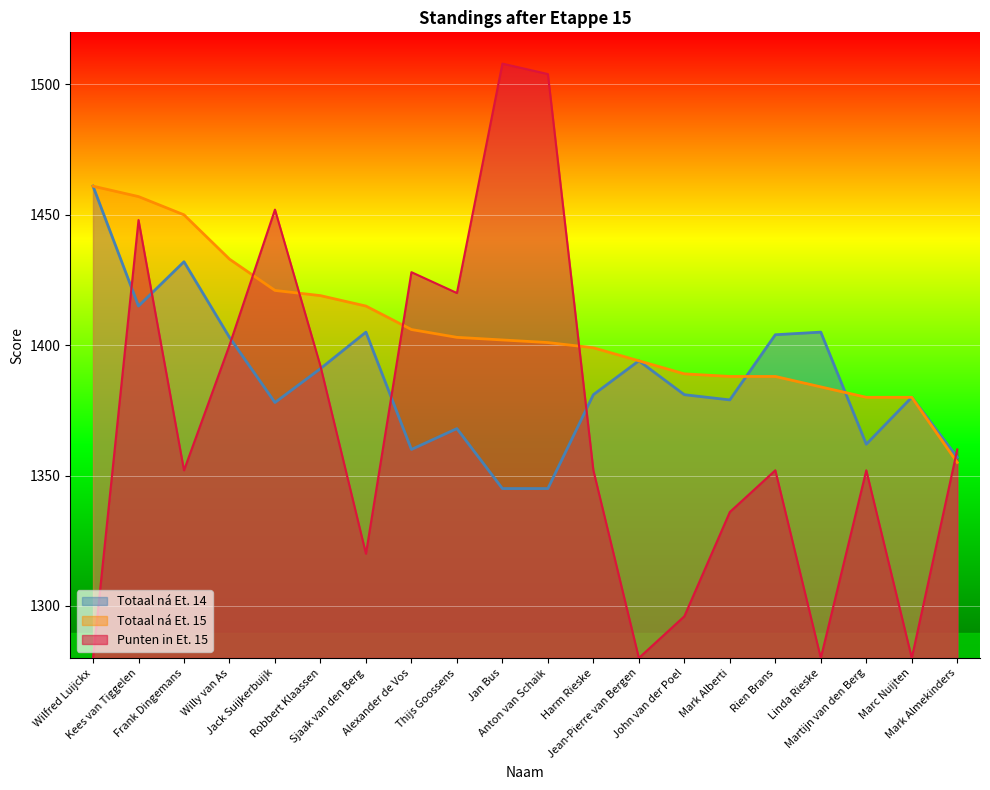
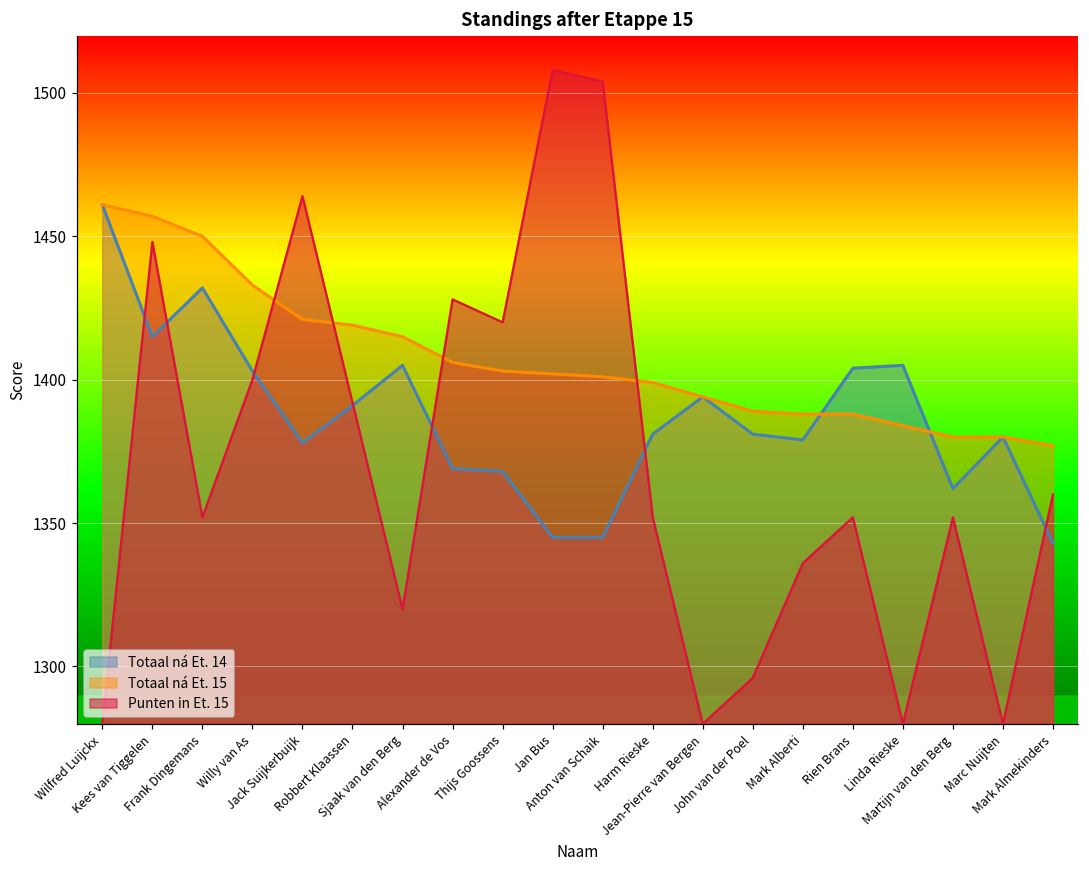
Punten in Et. 15, Jack Suijkerbuijk: 1452 -> 1464
Totaal ná Et. 14, Alexander de Vos: 1360 -> 1369
Totaal ná Et. 14, Mark Almekinders: 1357 -> 1343
Totaal ná Et. 15, Mark Almekinders: 1355 -> 1377
